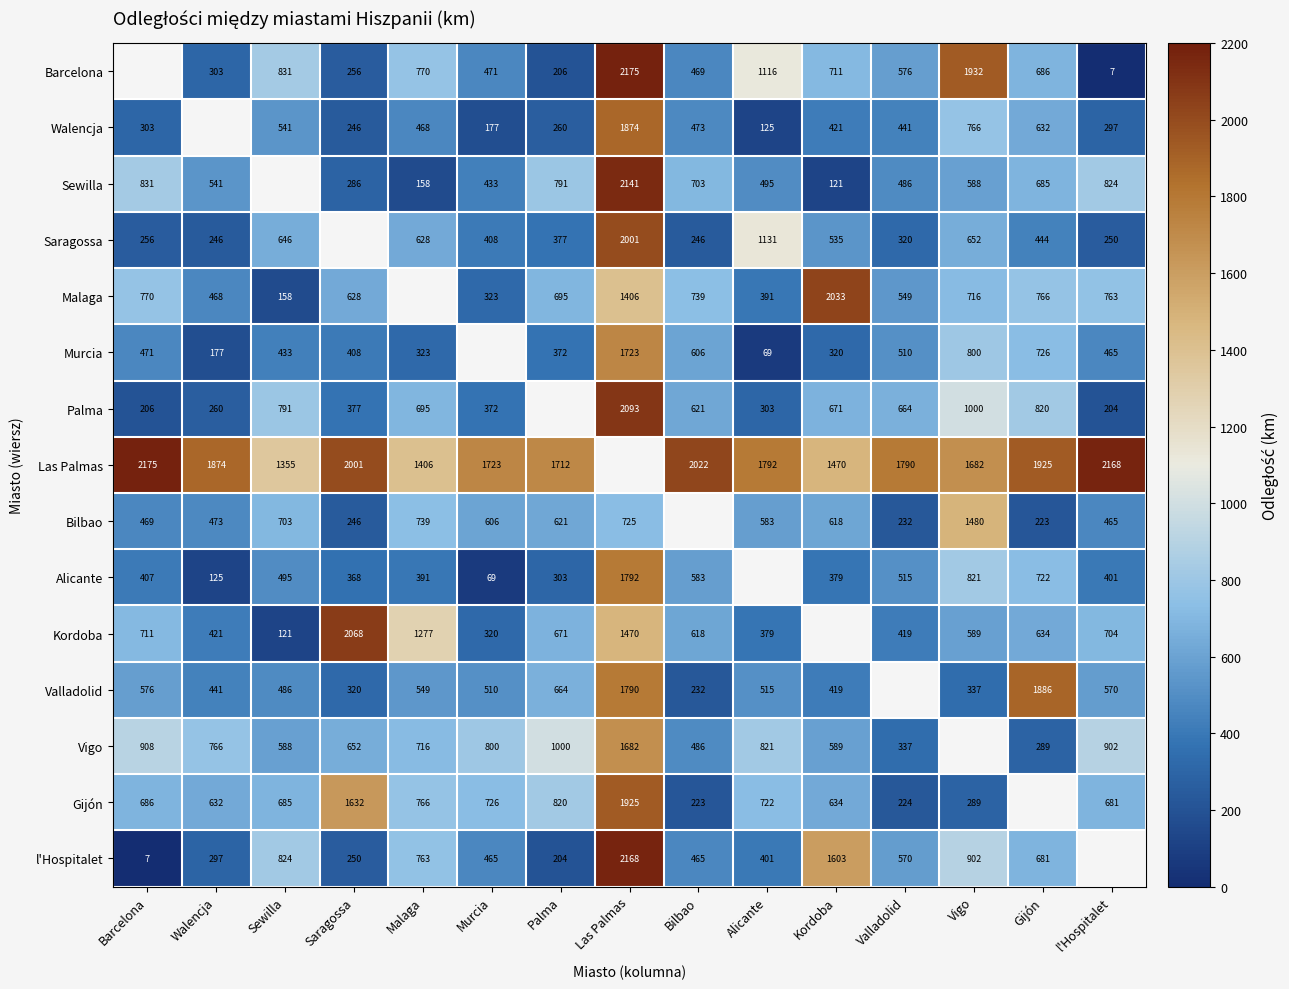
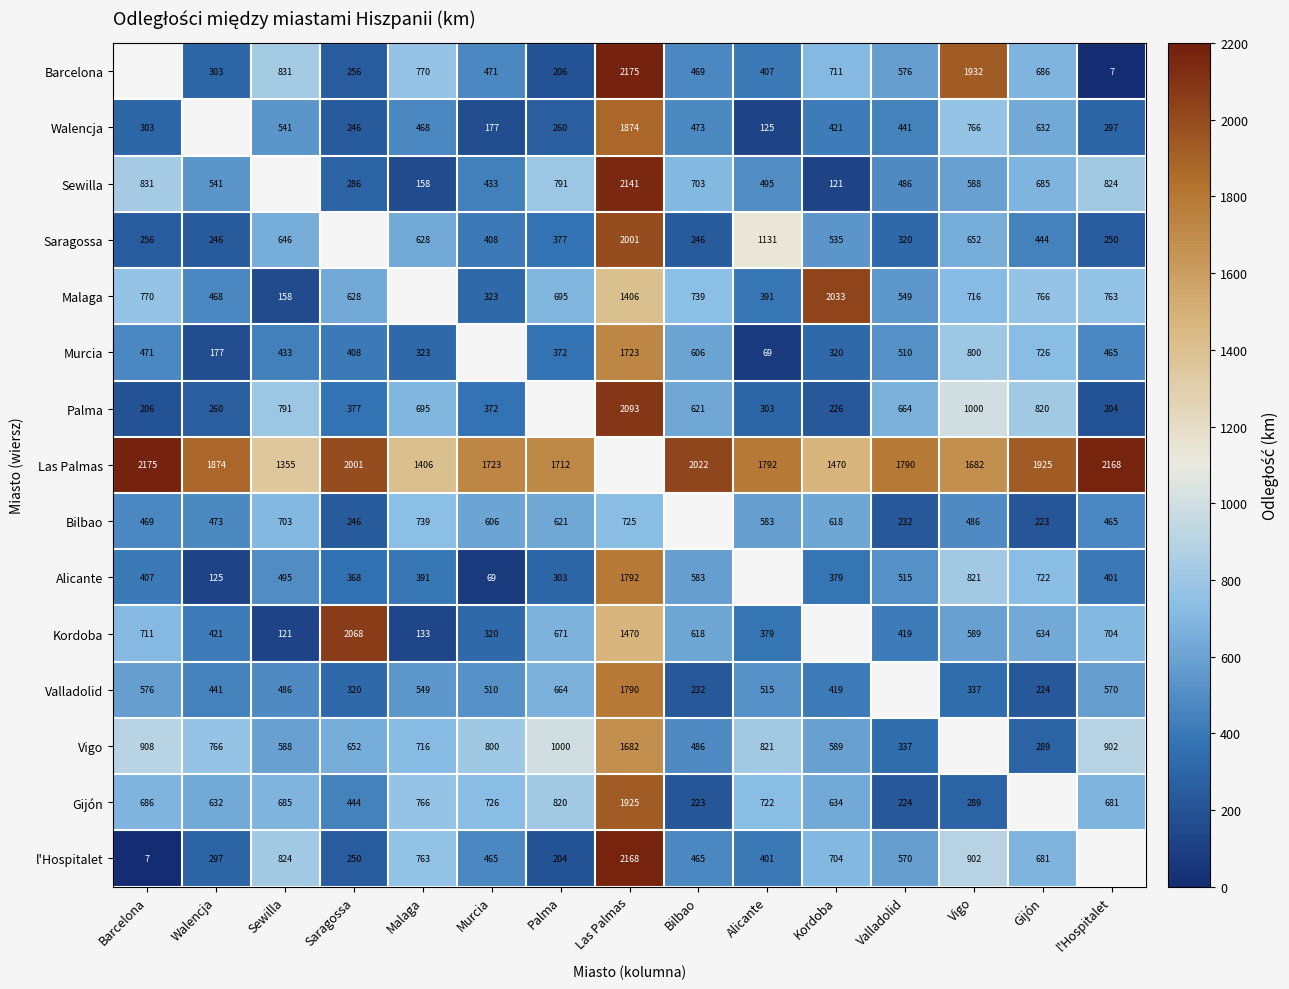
Barcelona, Alicante: 1116 -> 407
Palma, Kordoba: 671 -> 226
Bilbao, Vigo: 1480 -> 486
Kordoba, Malaga: 1277 -> 133
Valladolid, Gijón: 1886 -> 224
Gijón, Saragossa: 1632 -> 444
l'Hospitalet, Kordoba: 1603 -> 704
